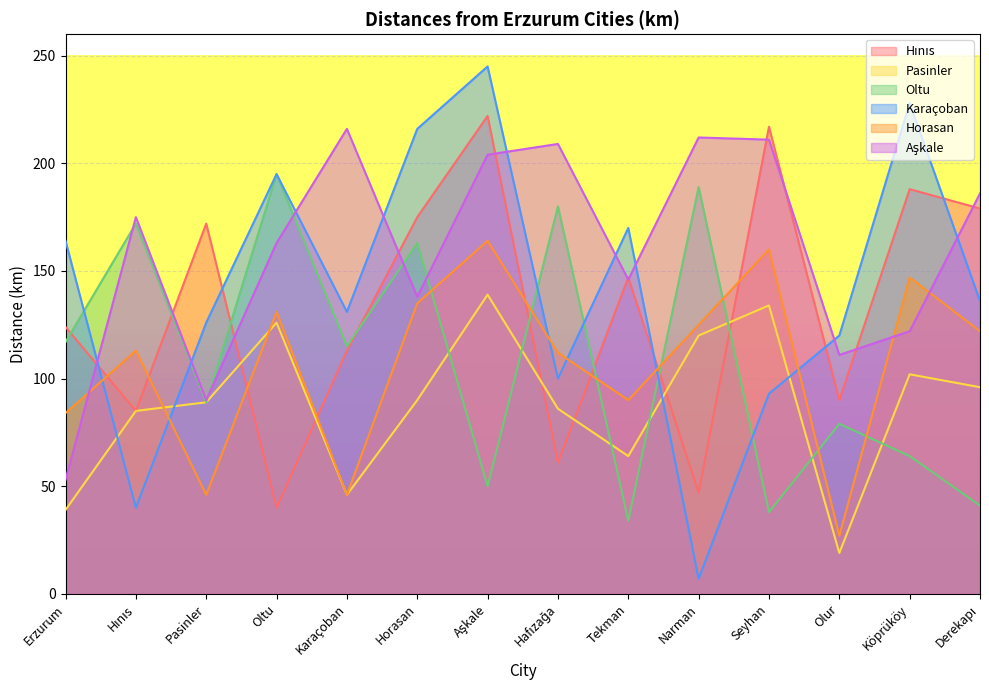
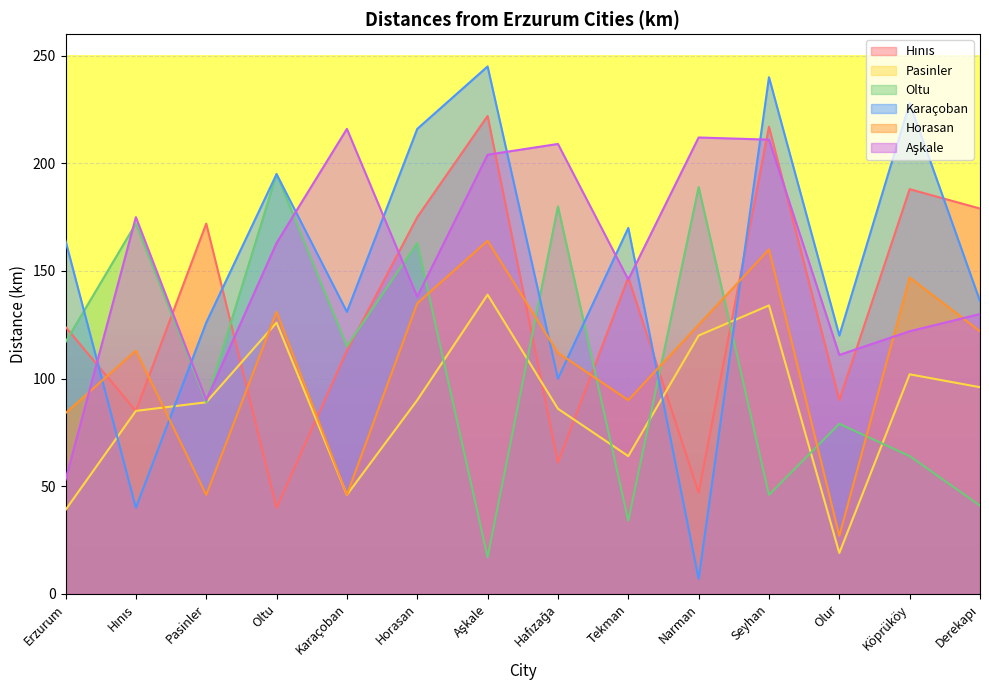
Oltu, Aşkale: 50 -> 17
Oltu, Seyhan: 38 -> 46
Karaçoban, Seyhan: 93 -> 240
Aşkale, Derekapı: 186 -> 130
